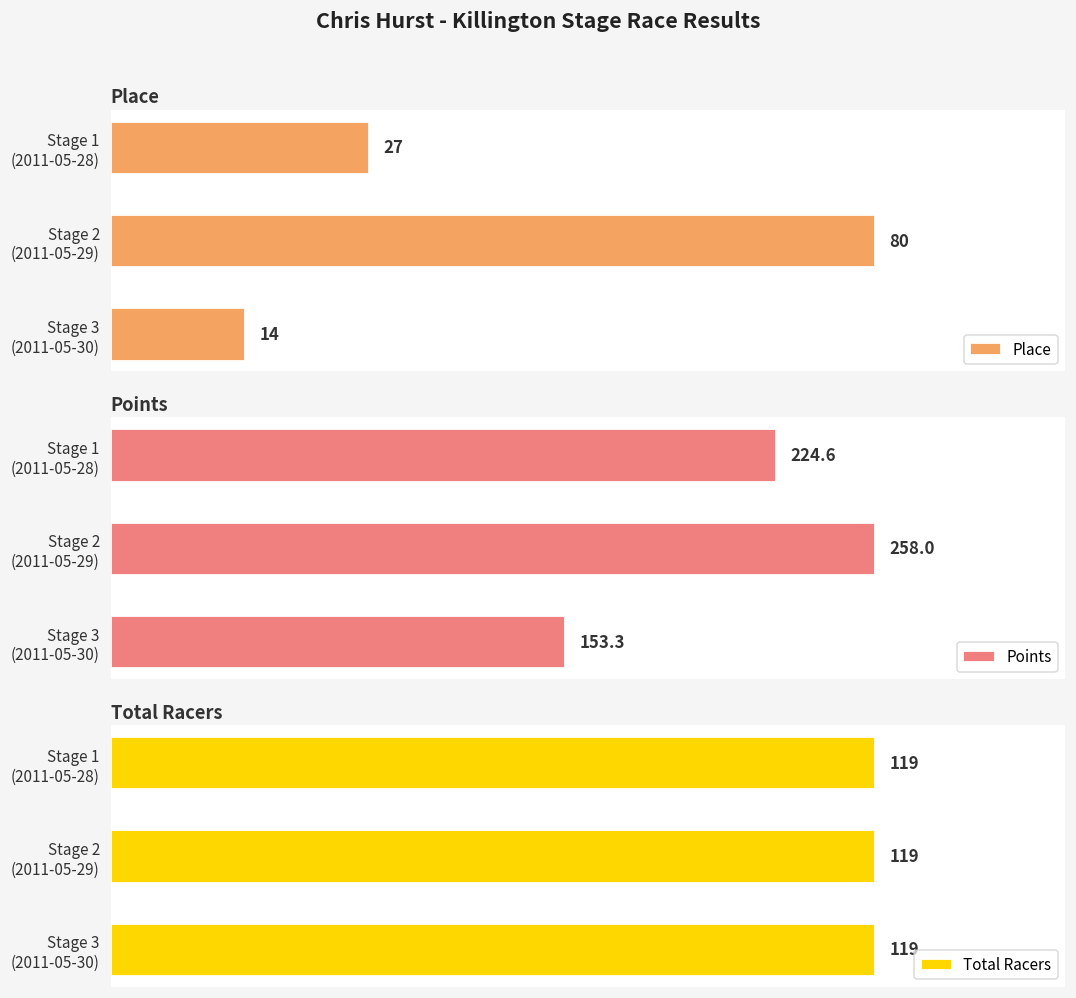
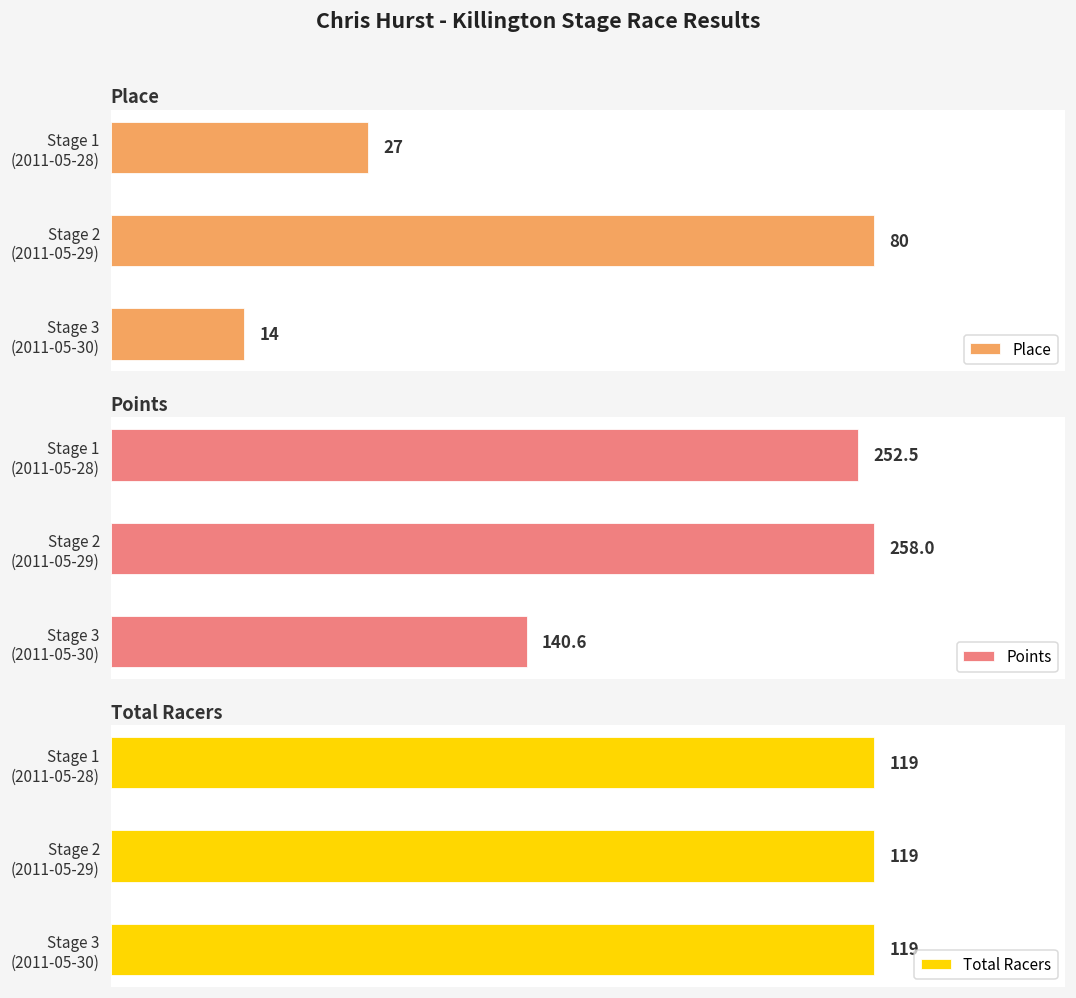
Points, Stage 1 (2011-05-28): 224.6 -> 252.5
Points, Stage 3 (2011-05-30): 153.3 -> 140.6
